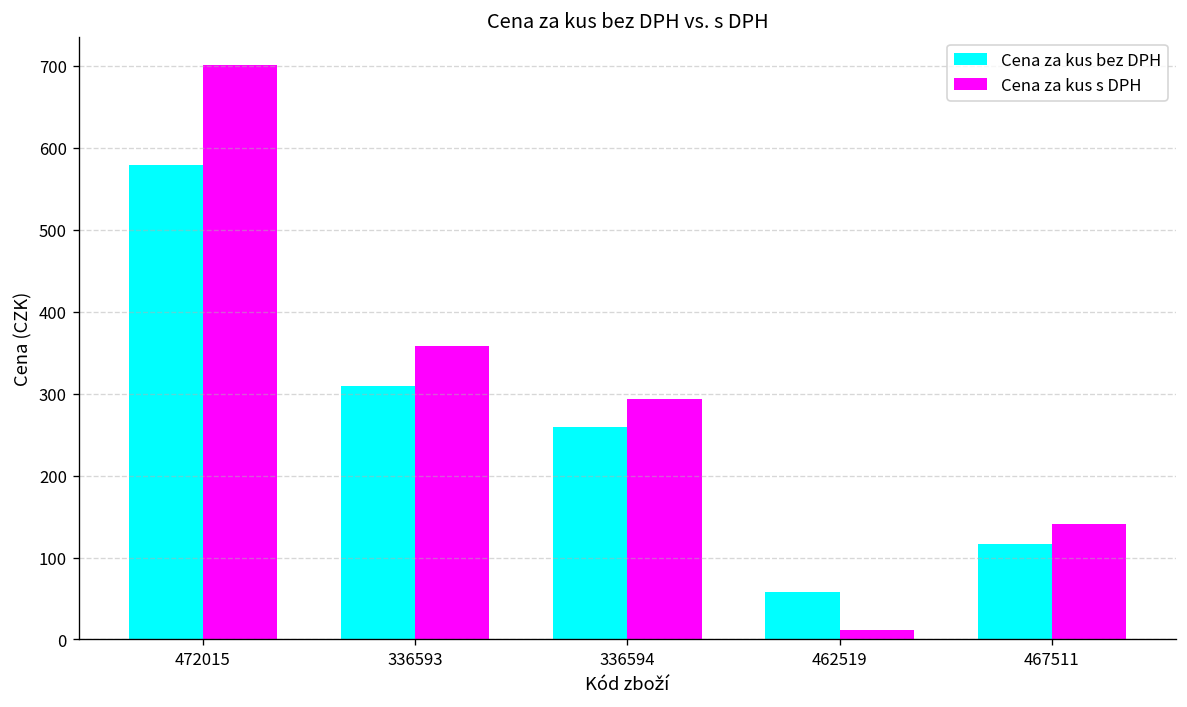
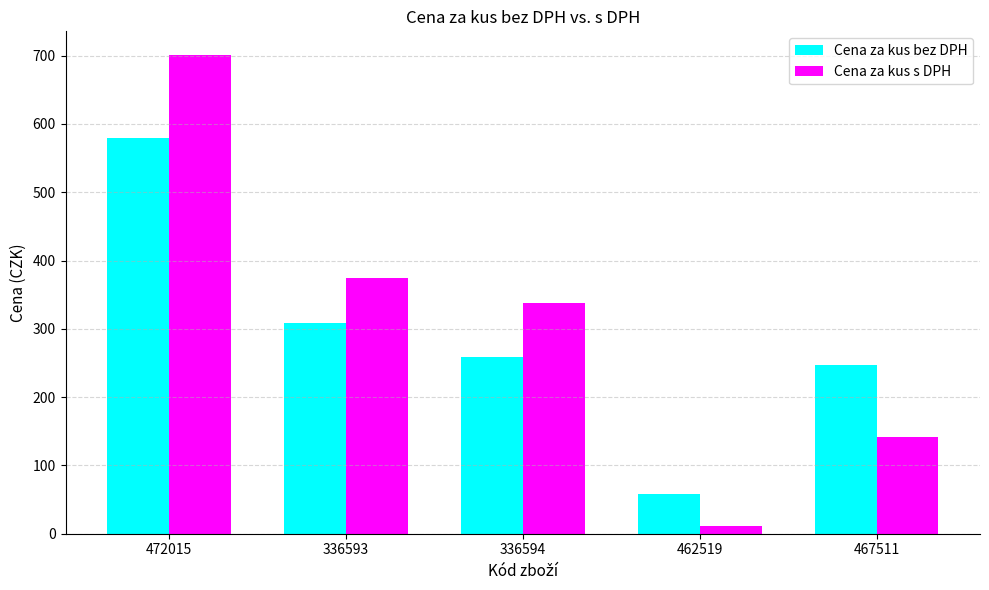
Cena za kus s DPH, 336593: 360 -> 370
Cena za kus s DPH, 336594: 290 -> 340
Cena za kus bez DPH, 467511: 120 -> 250
